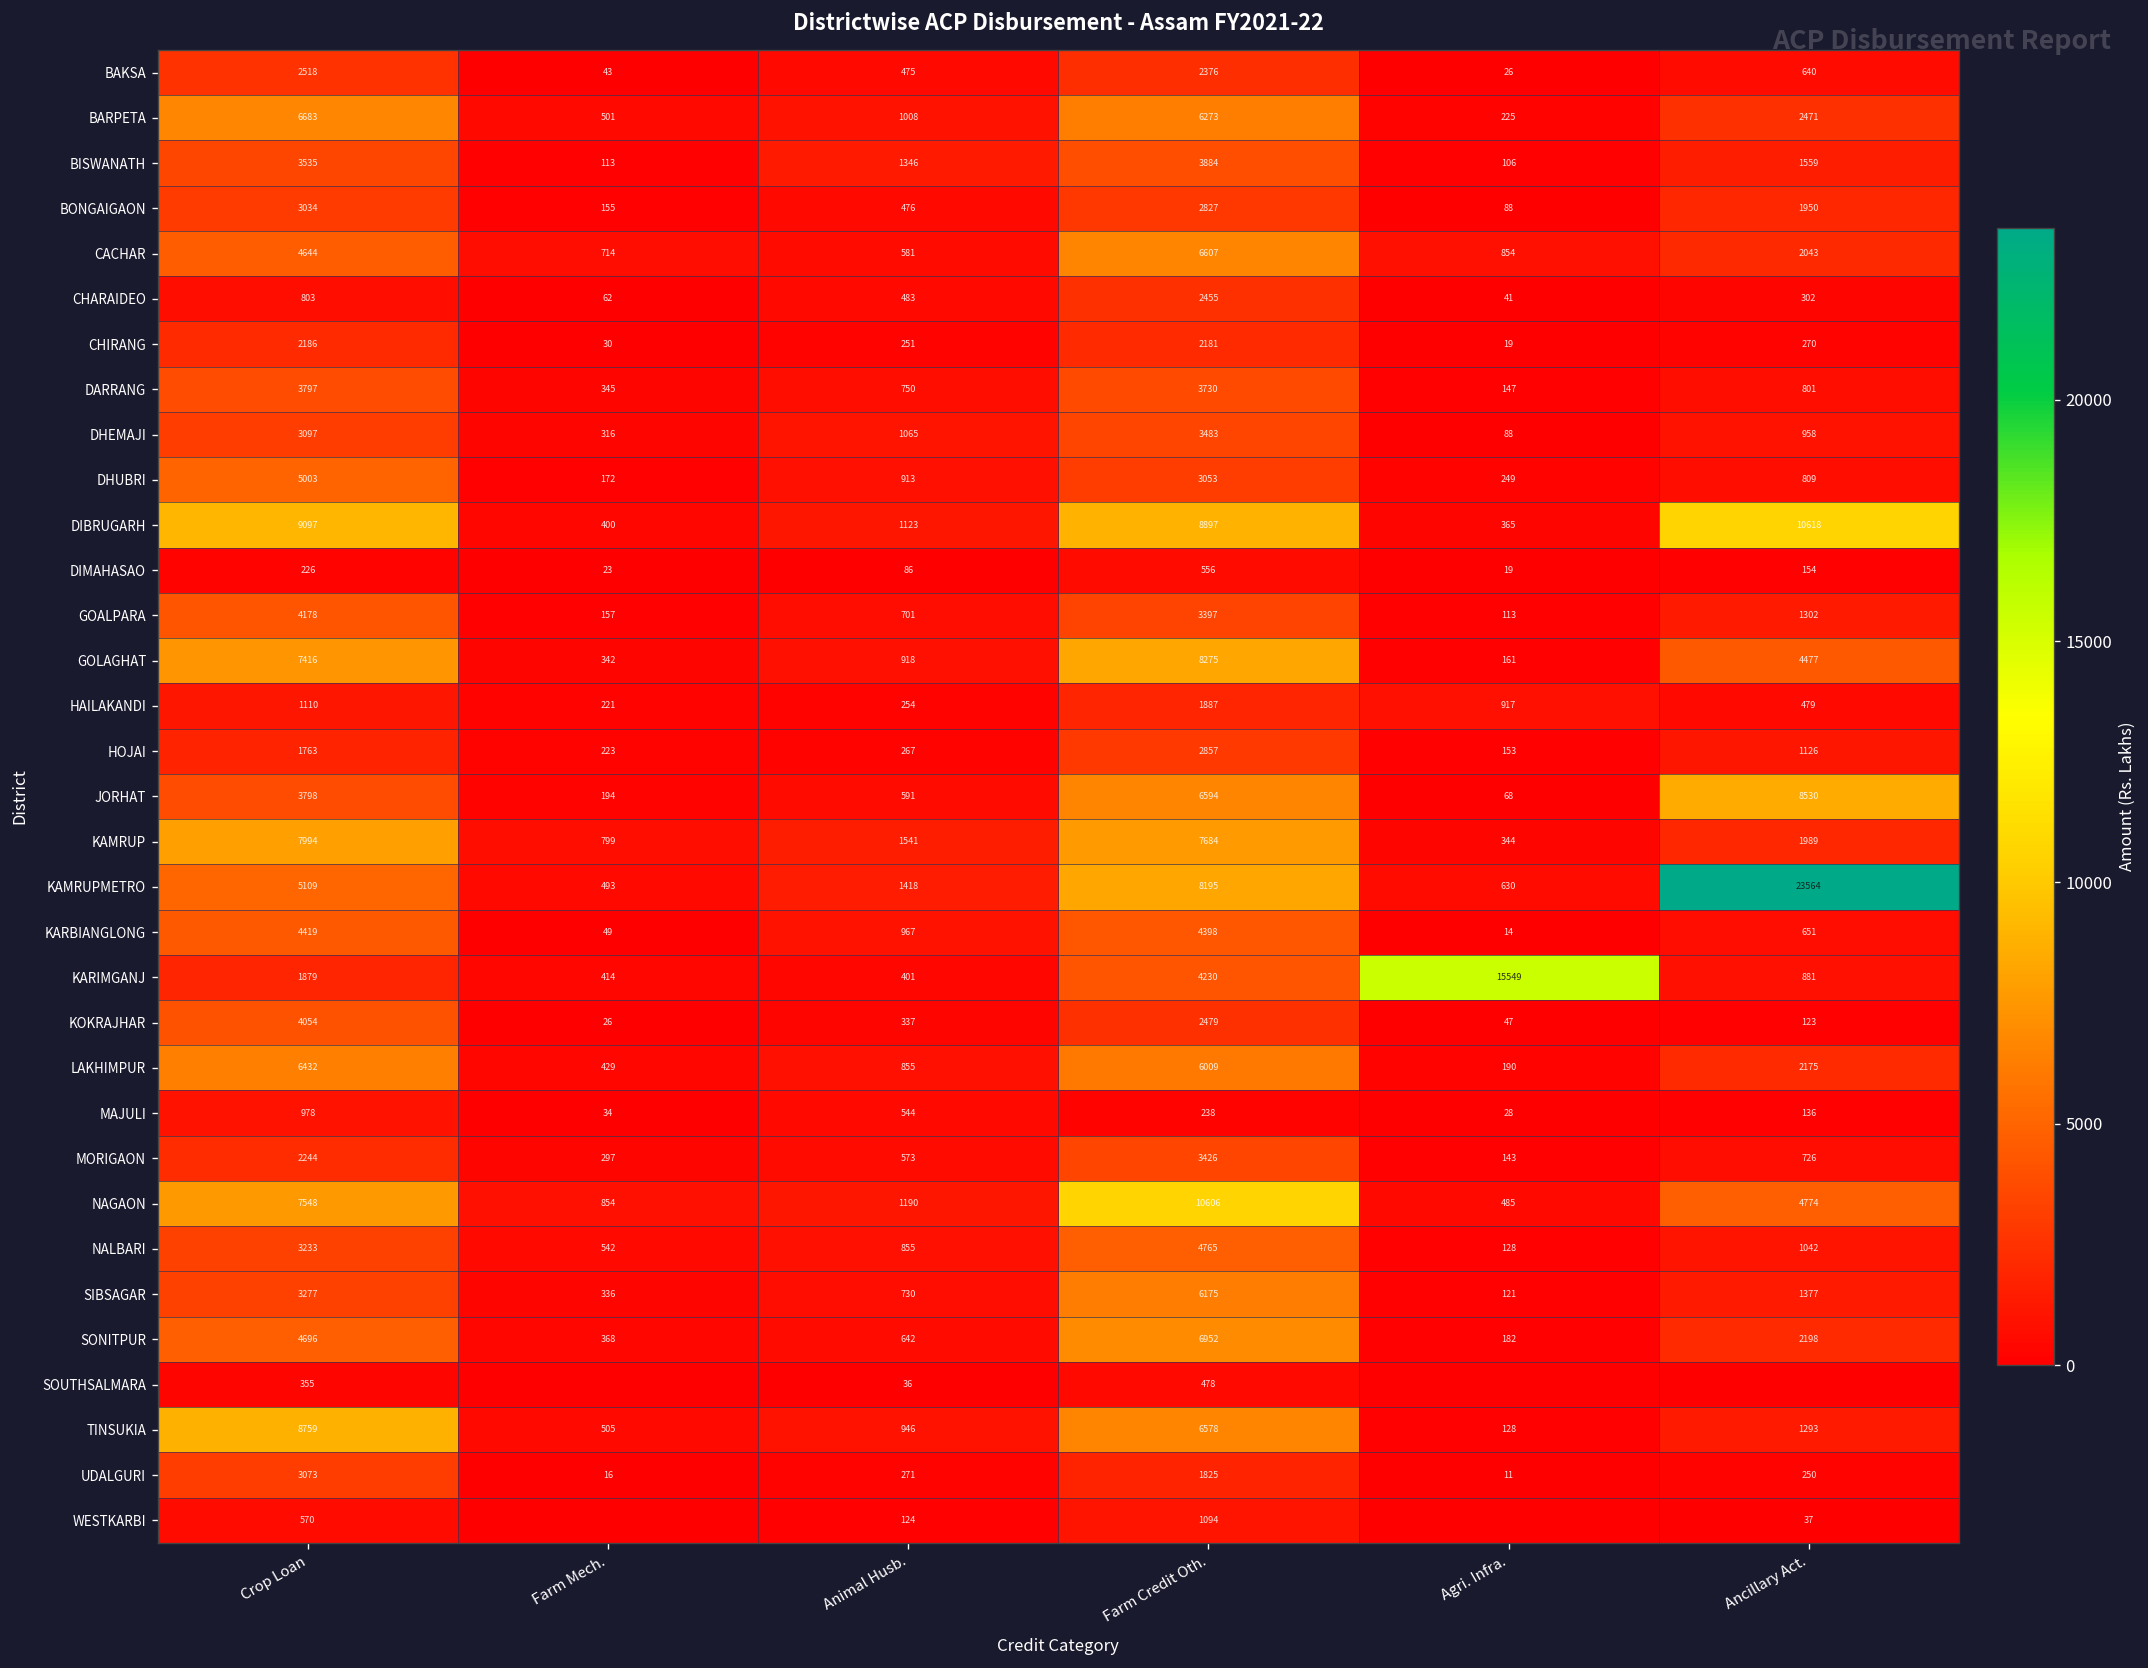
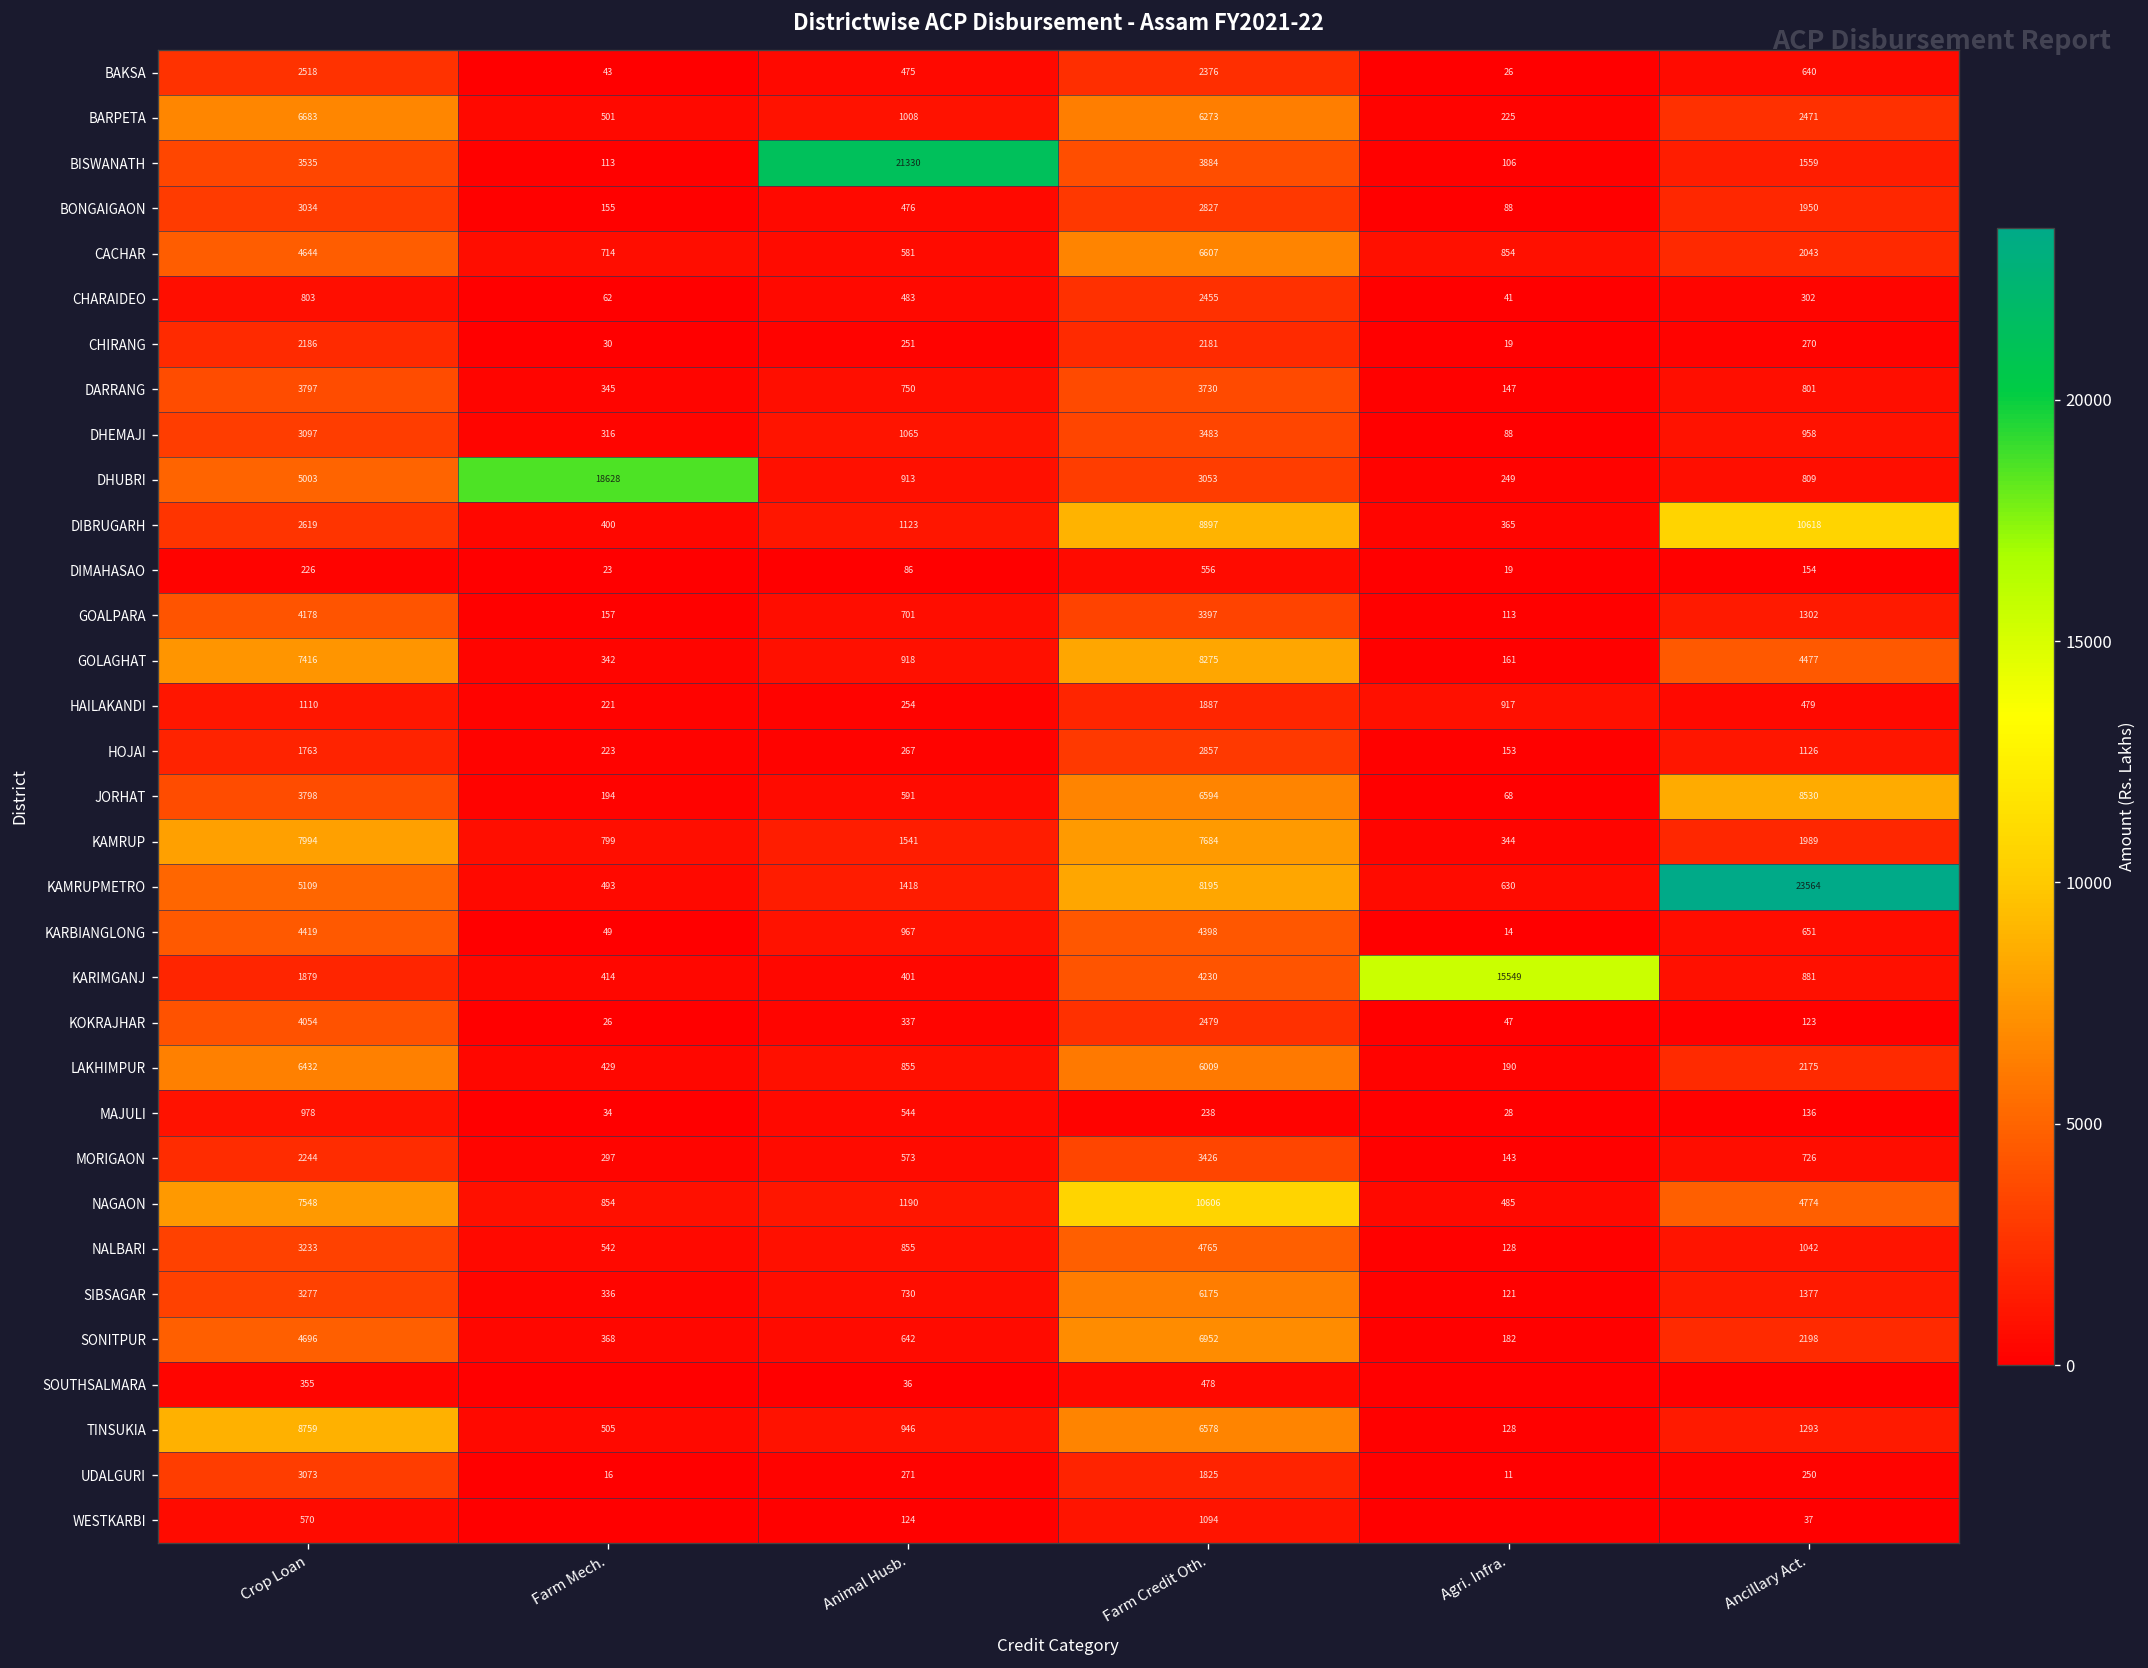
BISWANATH, Animal Husb.: 1346 -> 21330
DHUBRI, Farm Mech.: 172 -> 18628
DIBRUGARH, Crop Loan: 9097 -> 2619
